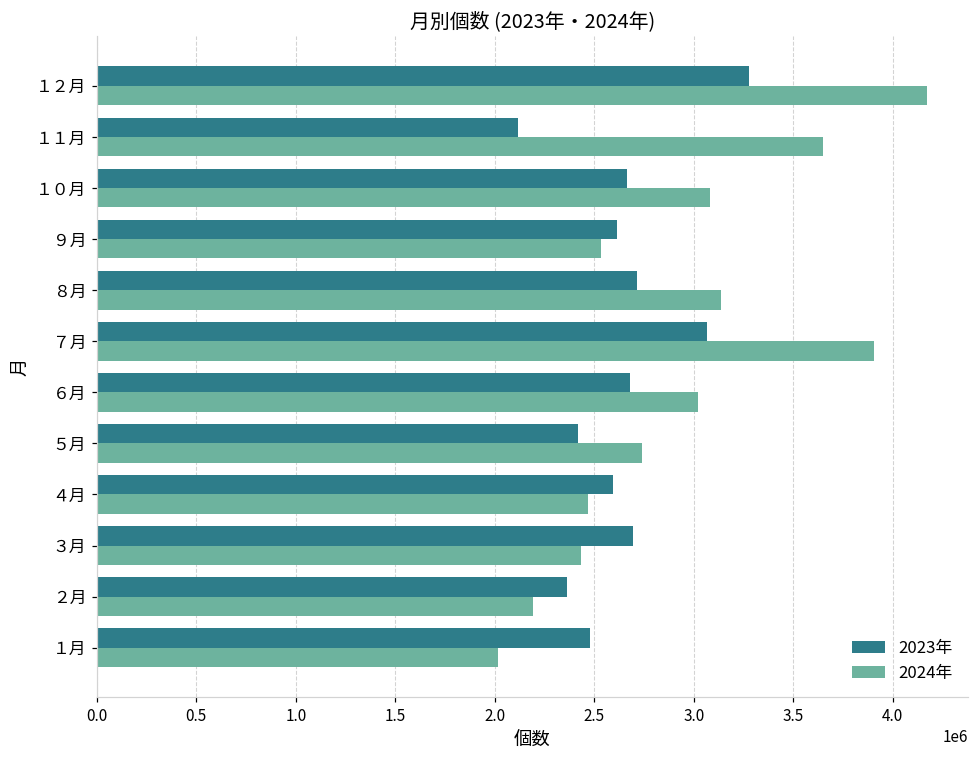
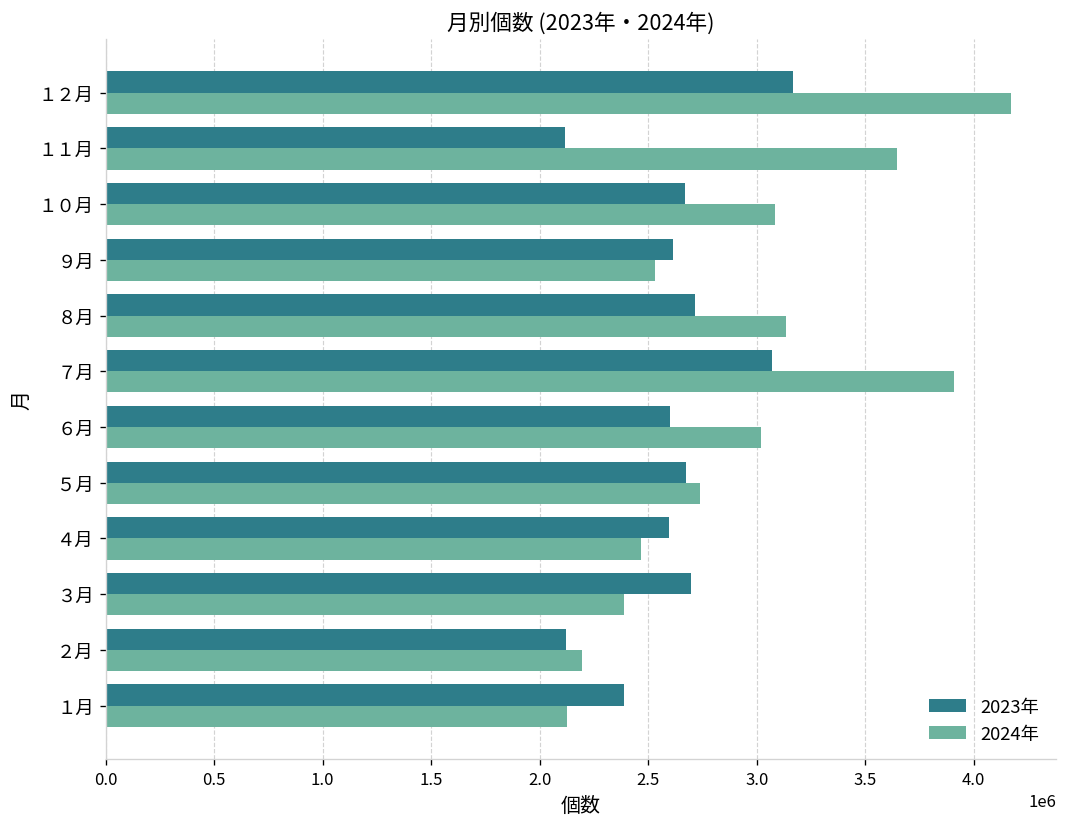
2023年, １２月: 3280000 -> 3170000
2023年, ６月: 2680000 -> 2600000
2023年, ５月: 2420000 -> 2670000
2024年, ３月: 2440000 -> 2390000
2023年, ２月: 2360000 -> 2120000
2023年, １月: 2480000 -> 2390000
2024年, １月: 2010000 -> 2130000
